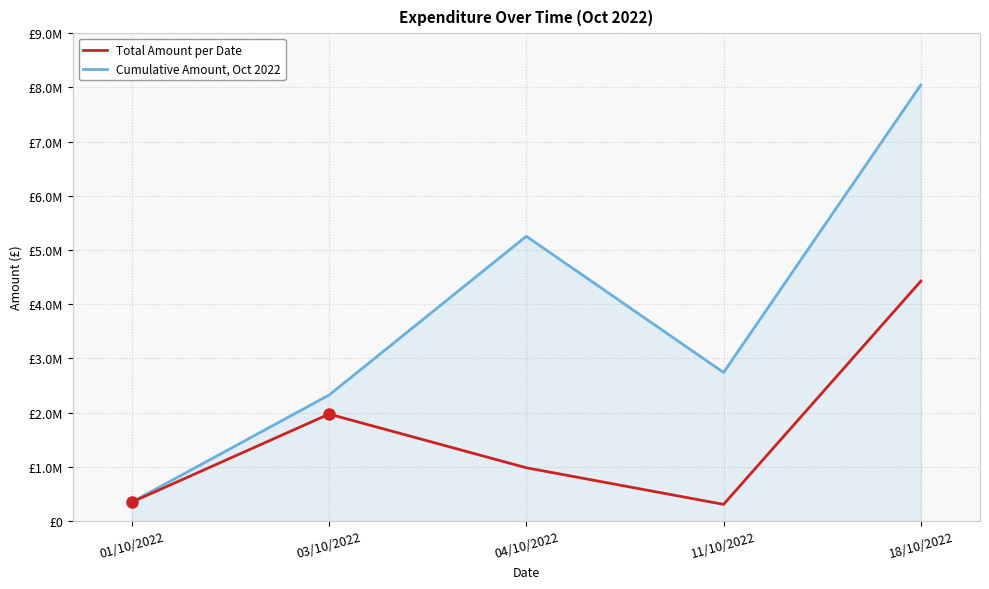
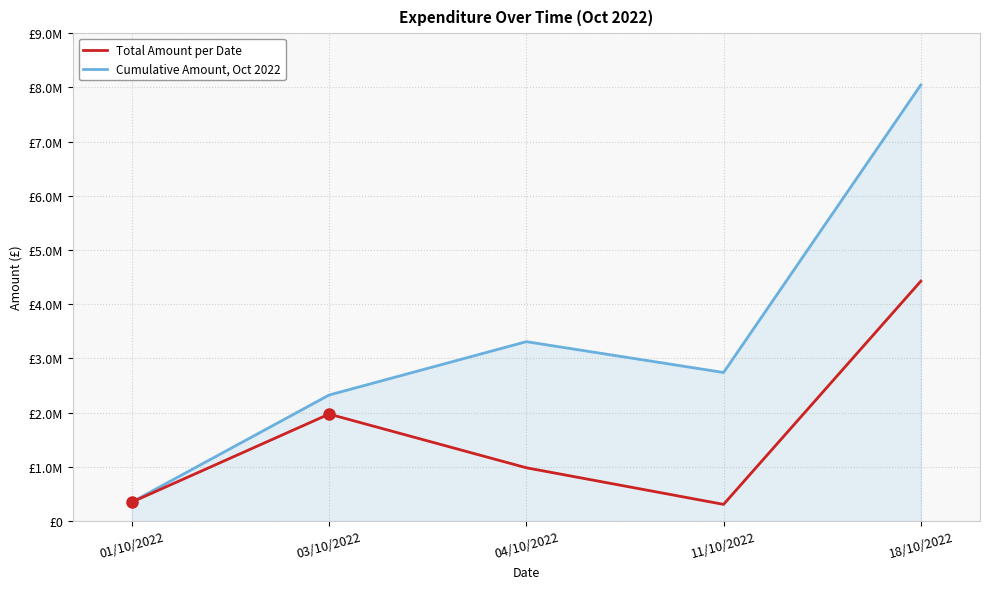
Cumulative Amount, Oct 2022, 04/10/2022: £5300000 -> £3300000
